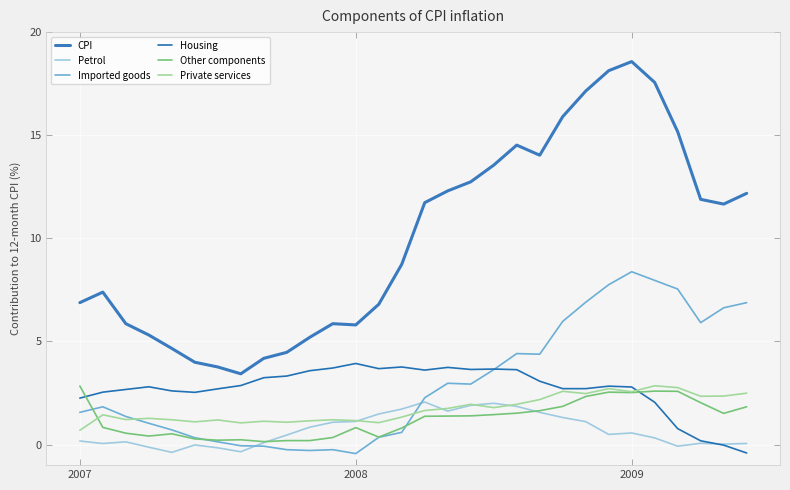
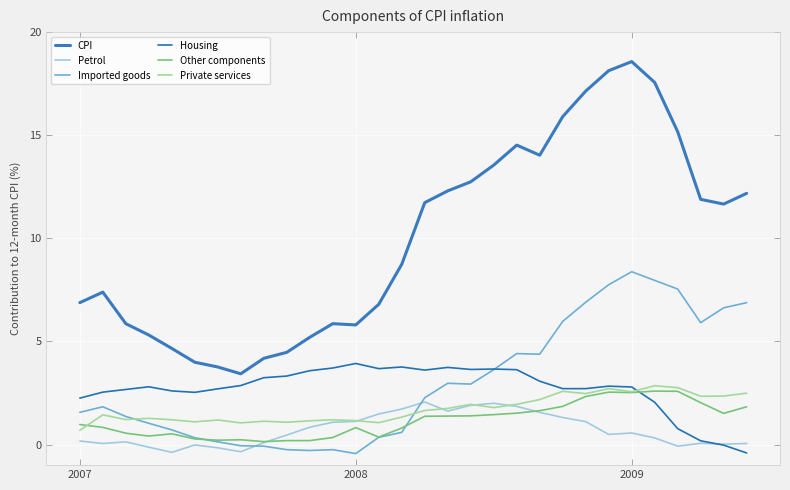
Other components, 2007: 2.8 -> 1.0
